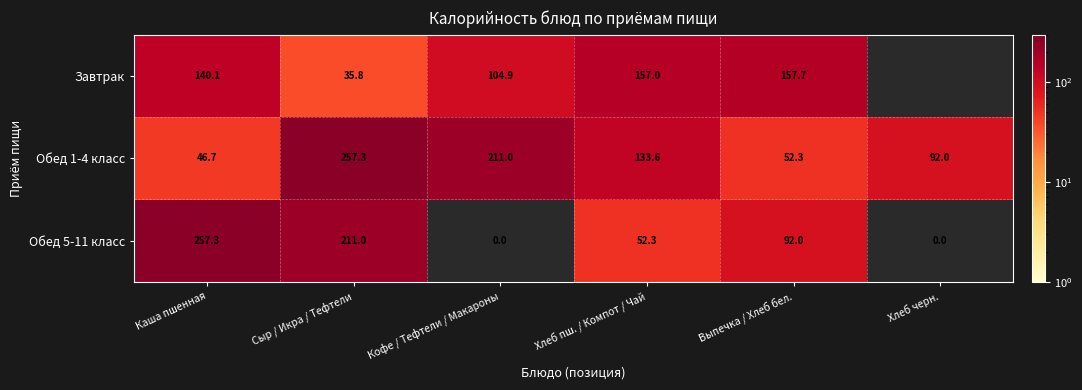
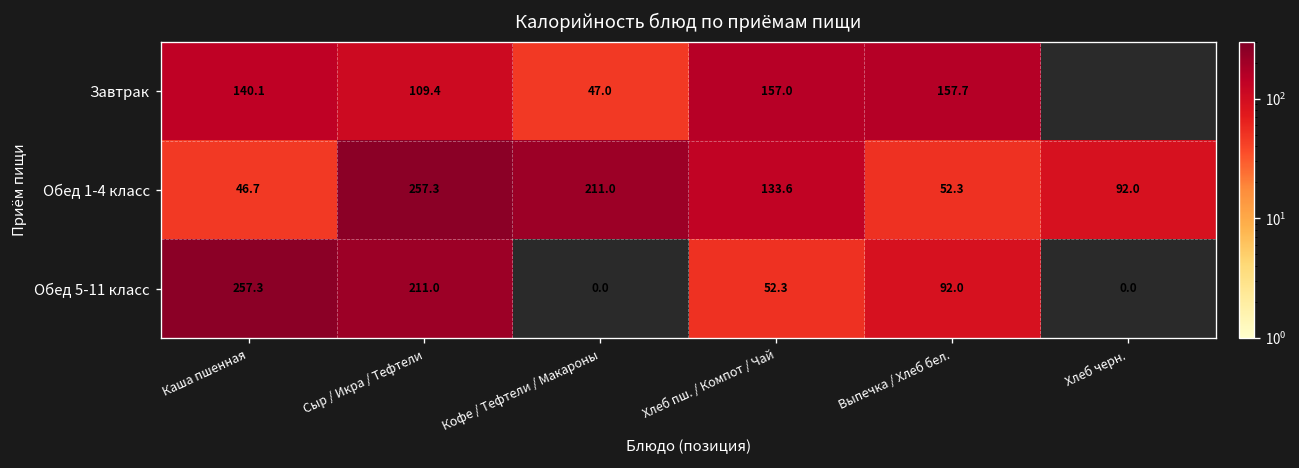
Завтрак, Сыр / Икра / Тефтели: 35.8 -> 109.4
Завтрак, Кофе / Тефтели / Макароны: 104.9 -> 47.0
